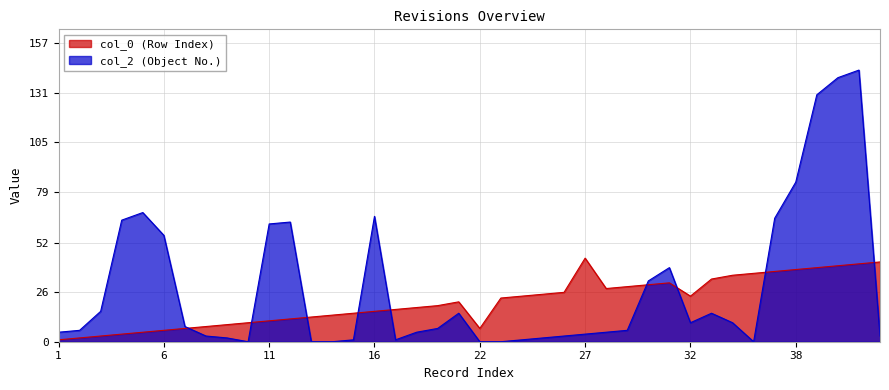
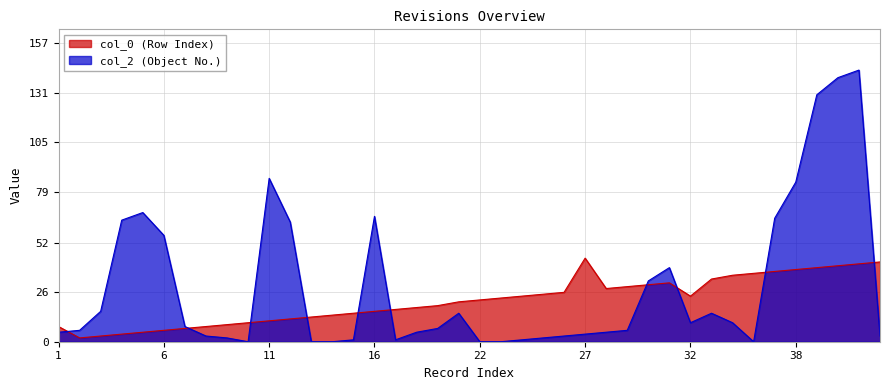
col_0 (Row Index), 1: 1 -> 8
col_2 (Object No.), 11: 62 -> 86
col_0 (Row Index), 22: 7 -> 22
